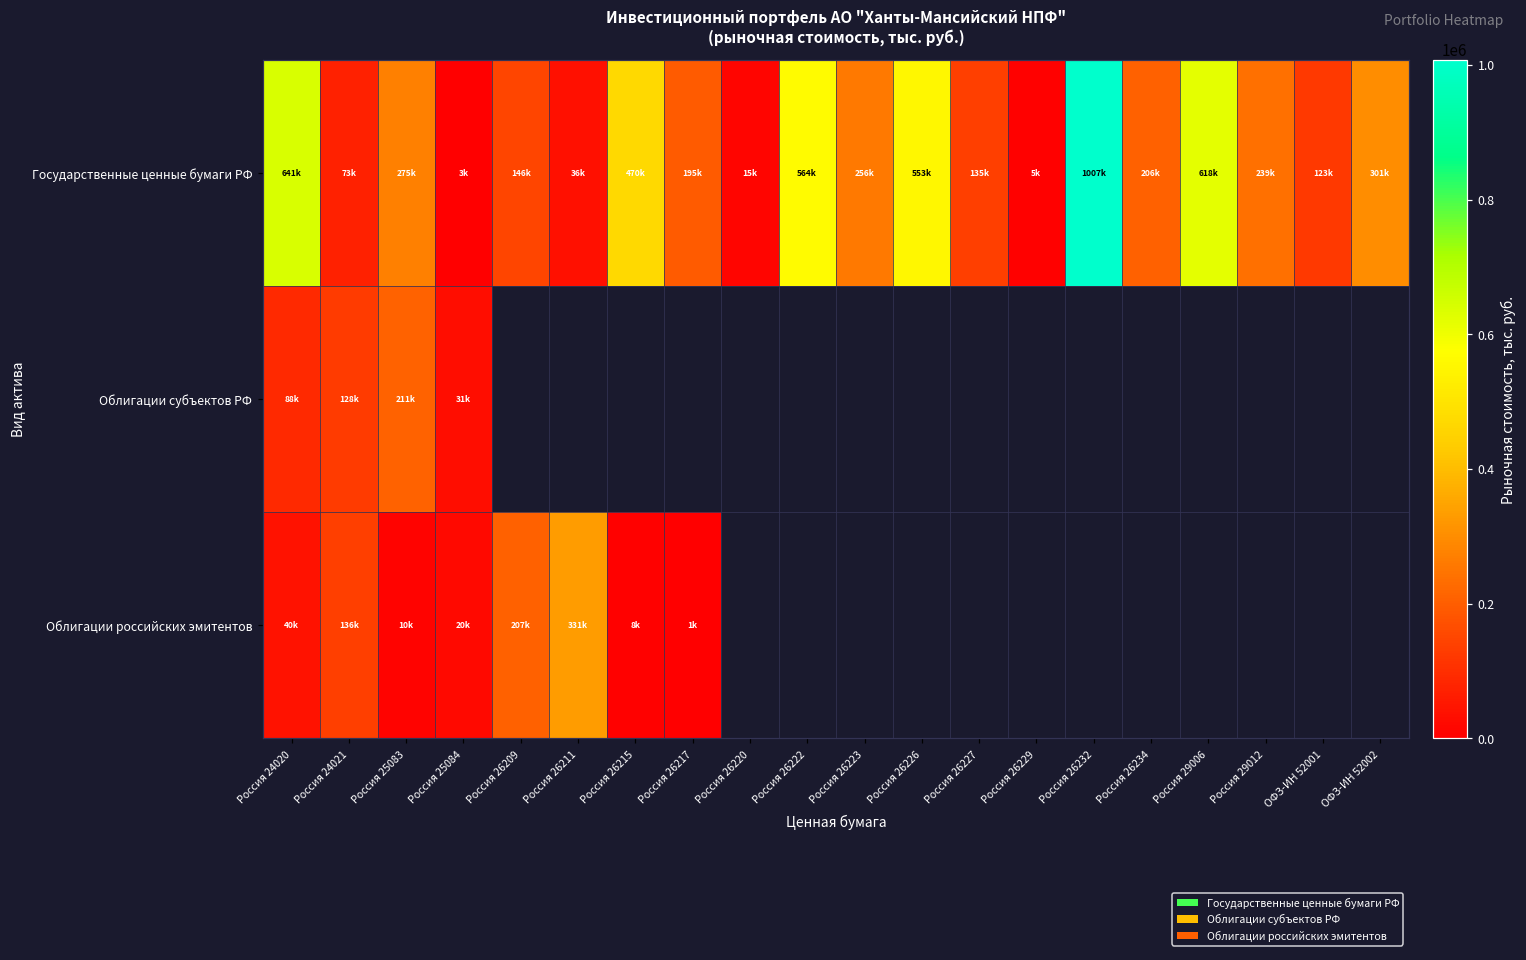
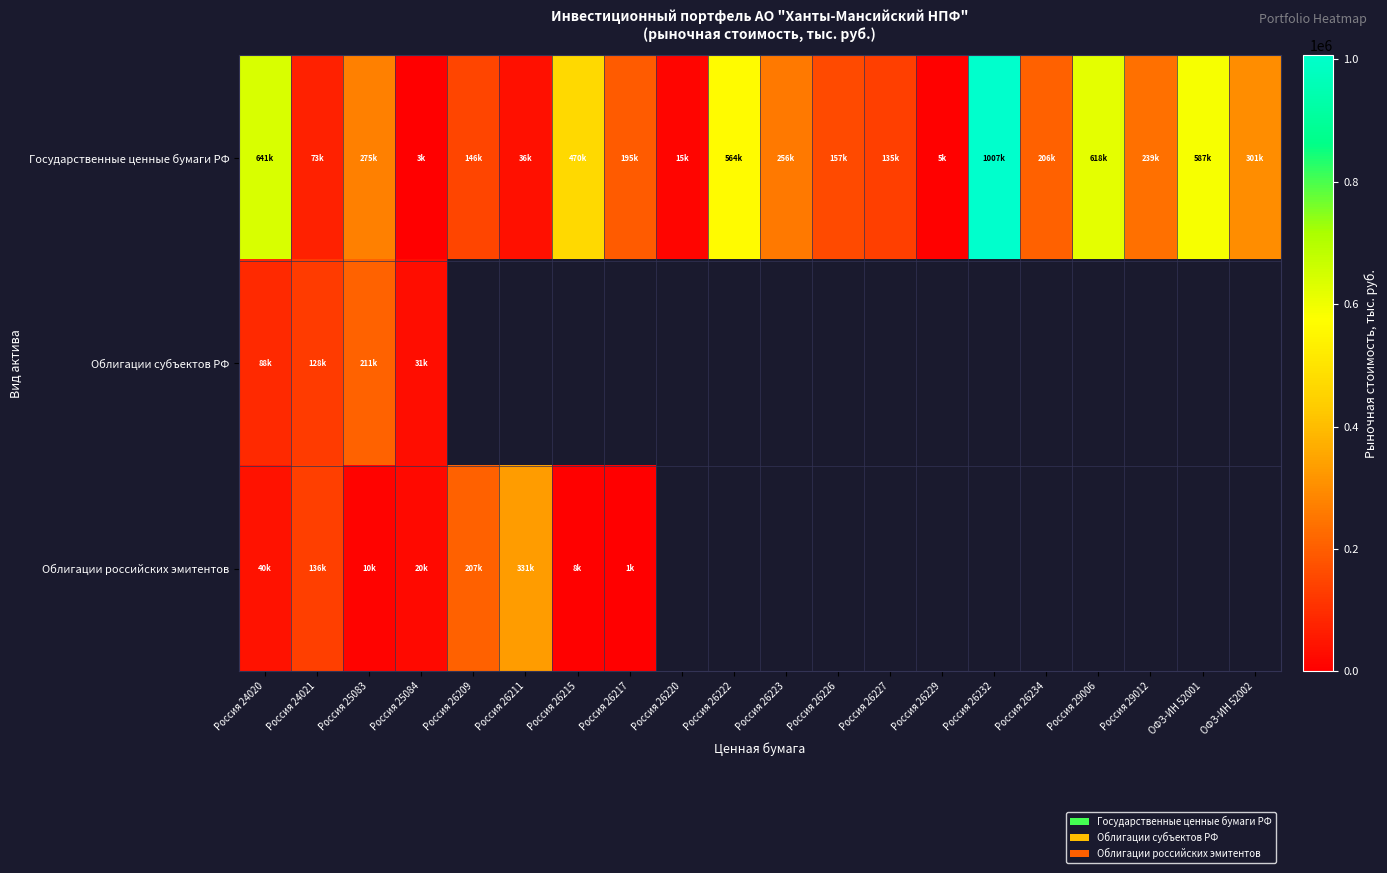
Государственные ценные бумаги РФ, Россия 26226: 553k -> 157k
Государственные ценные бумаги РФ, ОФЗ-ИН 52001: 123k -> 587k
